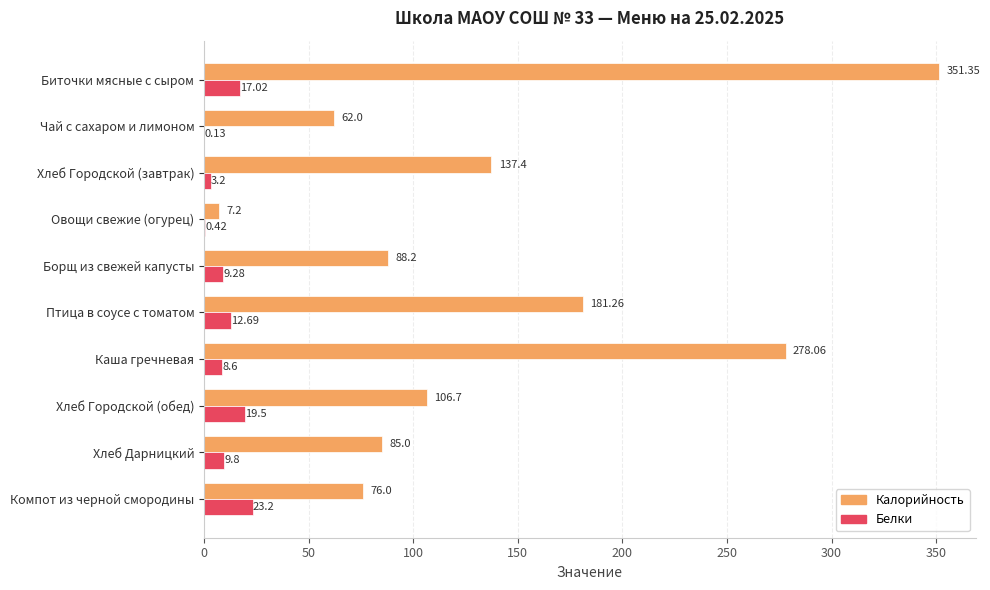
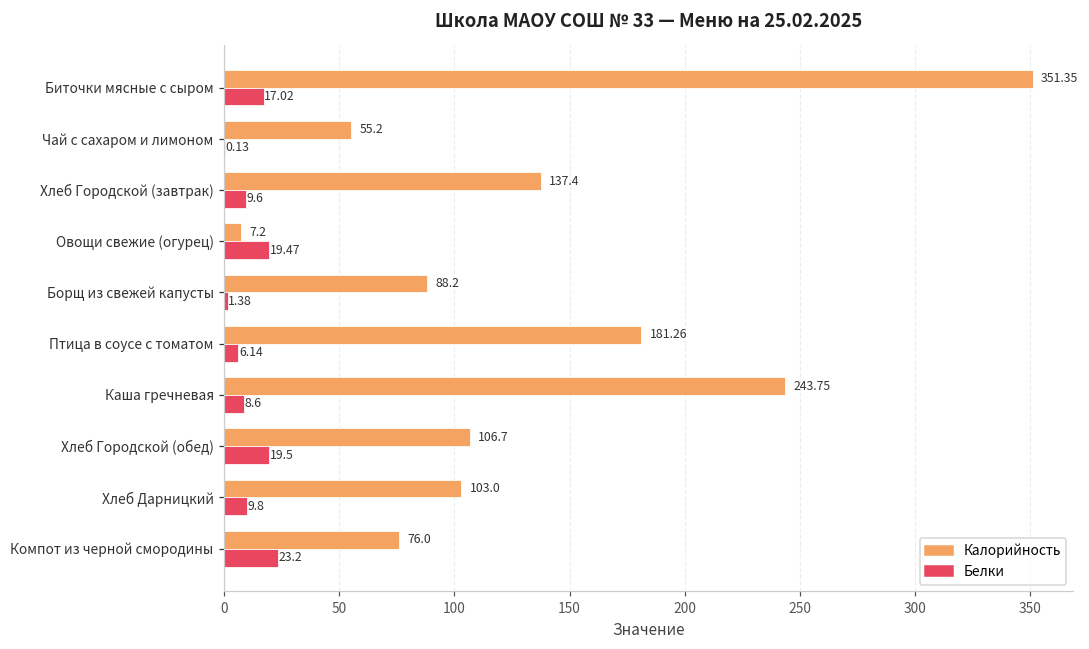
Калорийность, Чай с сахаром и лимоном: 62.0 -> 55.2
Белки, Хлеб Городской (завтрак): 3.2 -> 9.6
Белки, Овощи свежие (огурец): 0.42 -> 19.47
Белки, Борщ из свежей капусты: 9.28 -> 1.38
Белки, Птица в соусе с томатом: 12.69 -> 6.14
Калорийность, Каша гречневая: 278.06 -> 243.75
Калорийность, Хлеб Дарницкий: 85.0 -> 103.0
